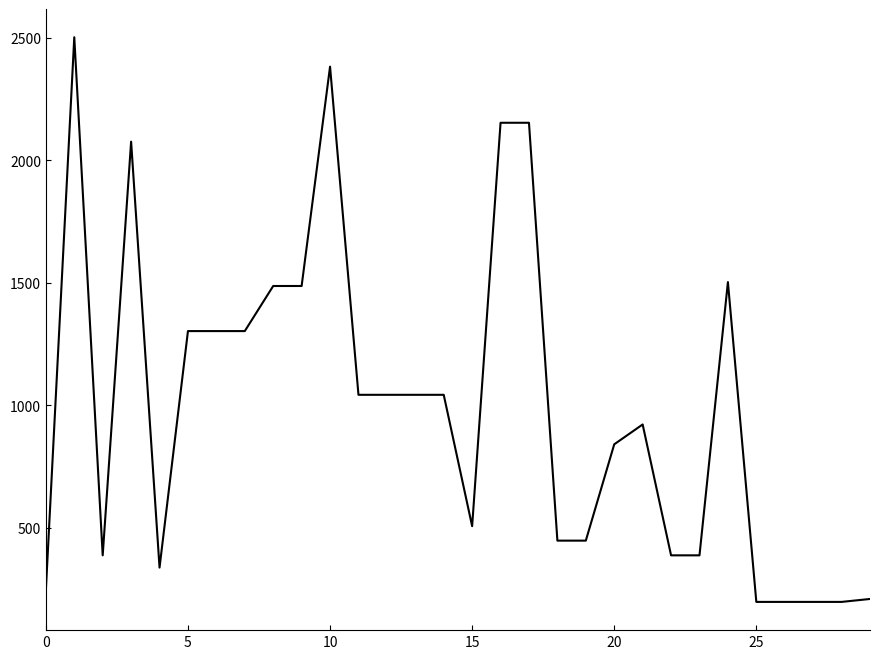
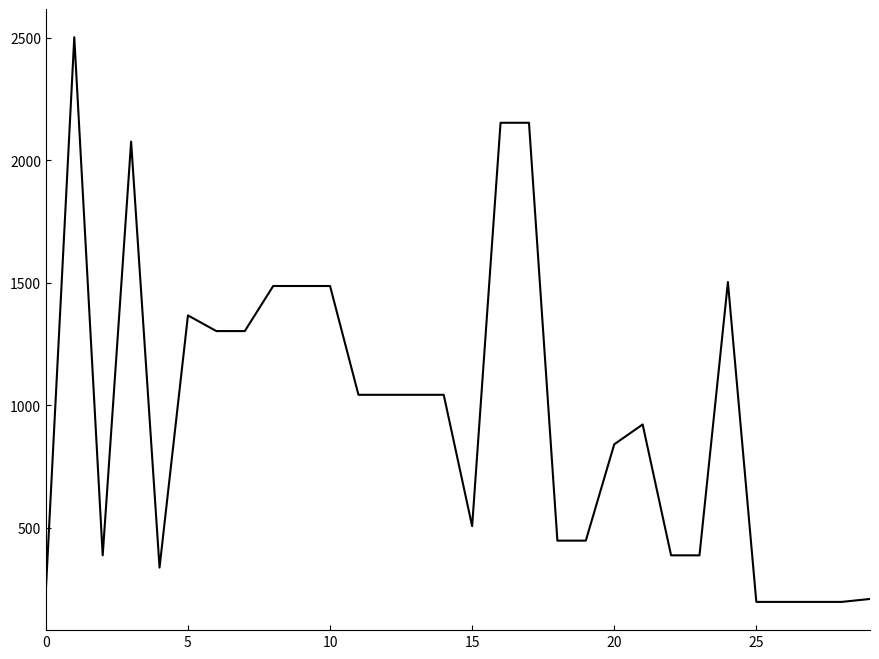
5: 1300 -> 1370
10: 2380 -> 1490
